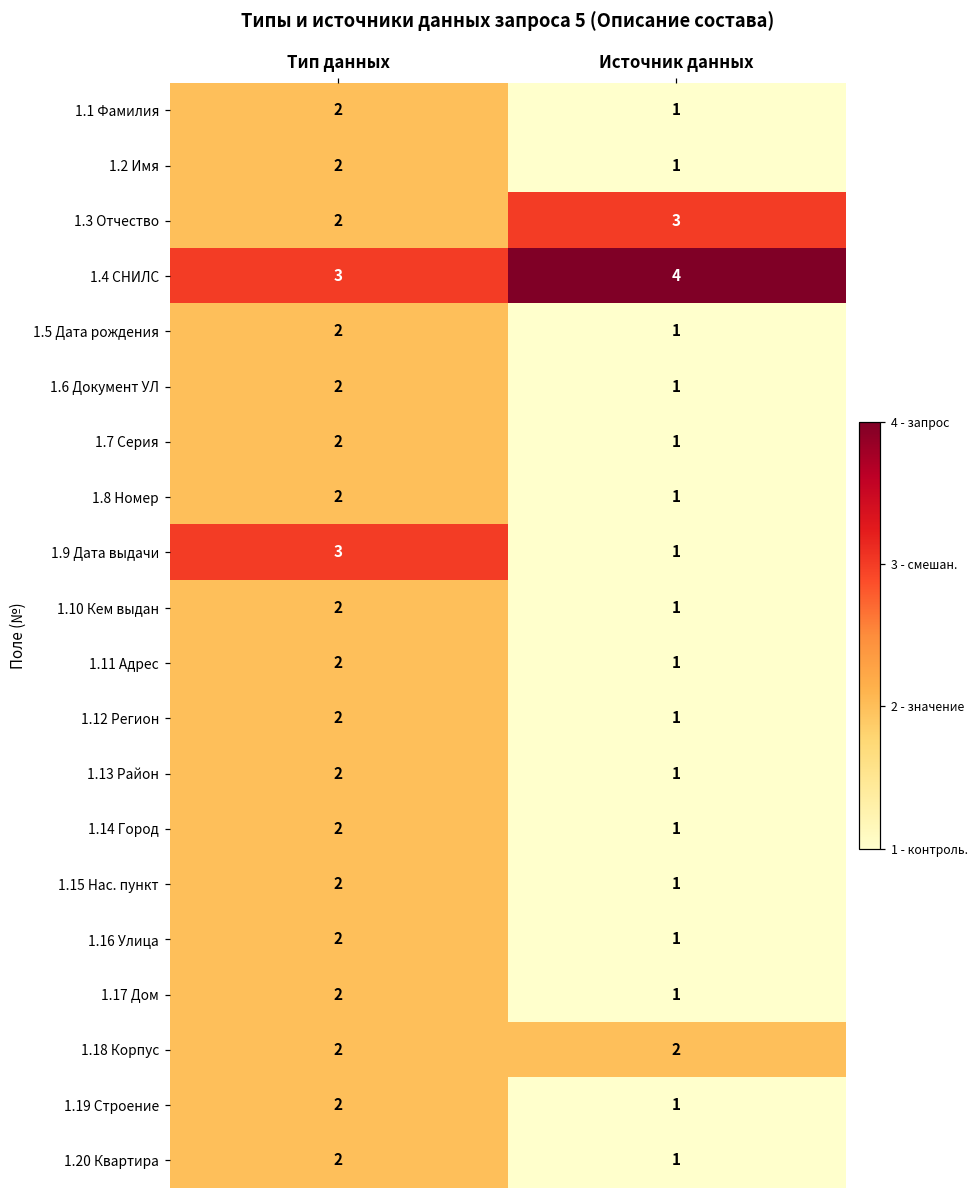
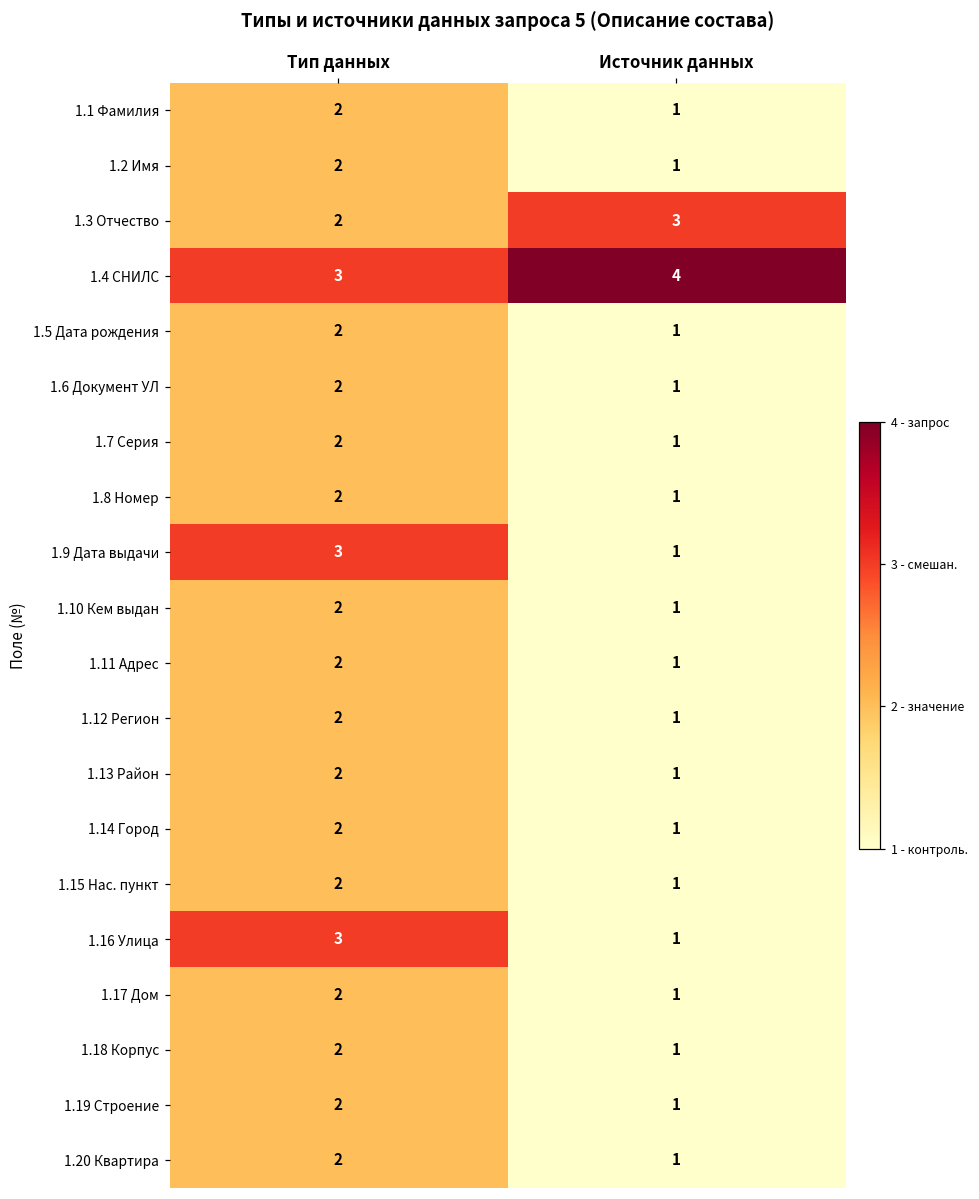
1.16 Улица, Тип данных: 2 -> 3
1.18 Корпус, Источник данных: 2 -> 1
